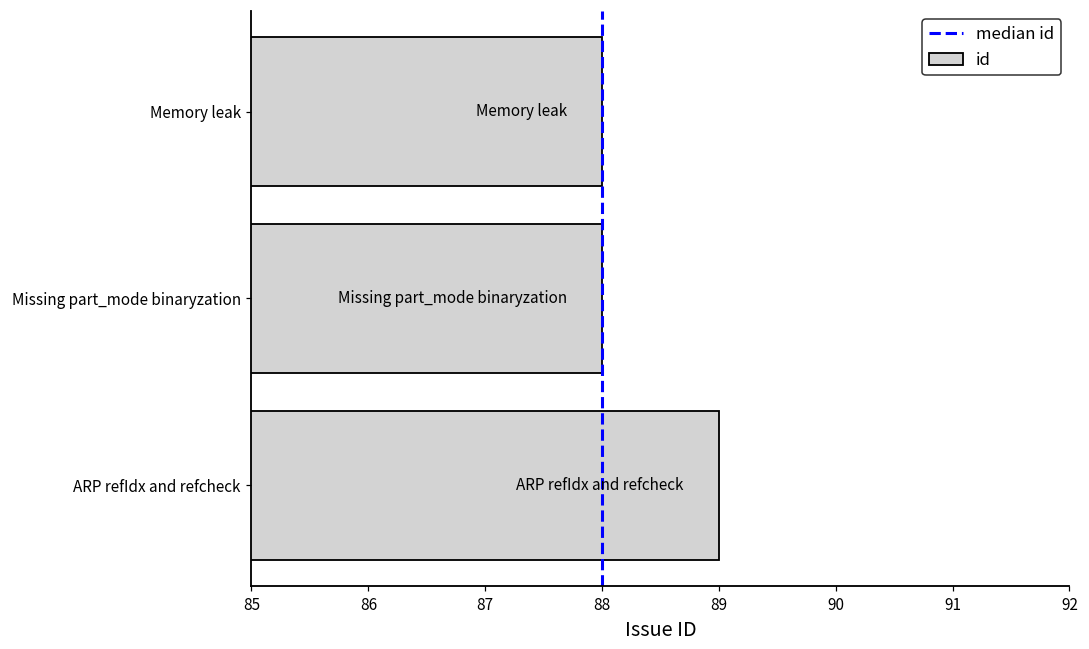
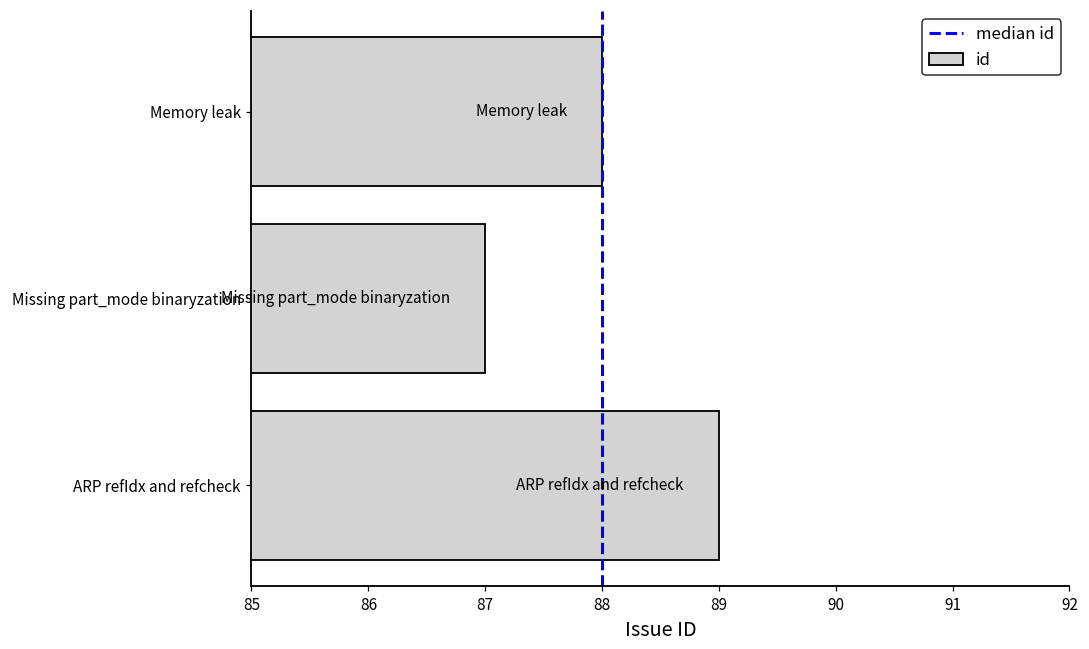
Missing part_mode binaryzation: 88 -> 87
